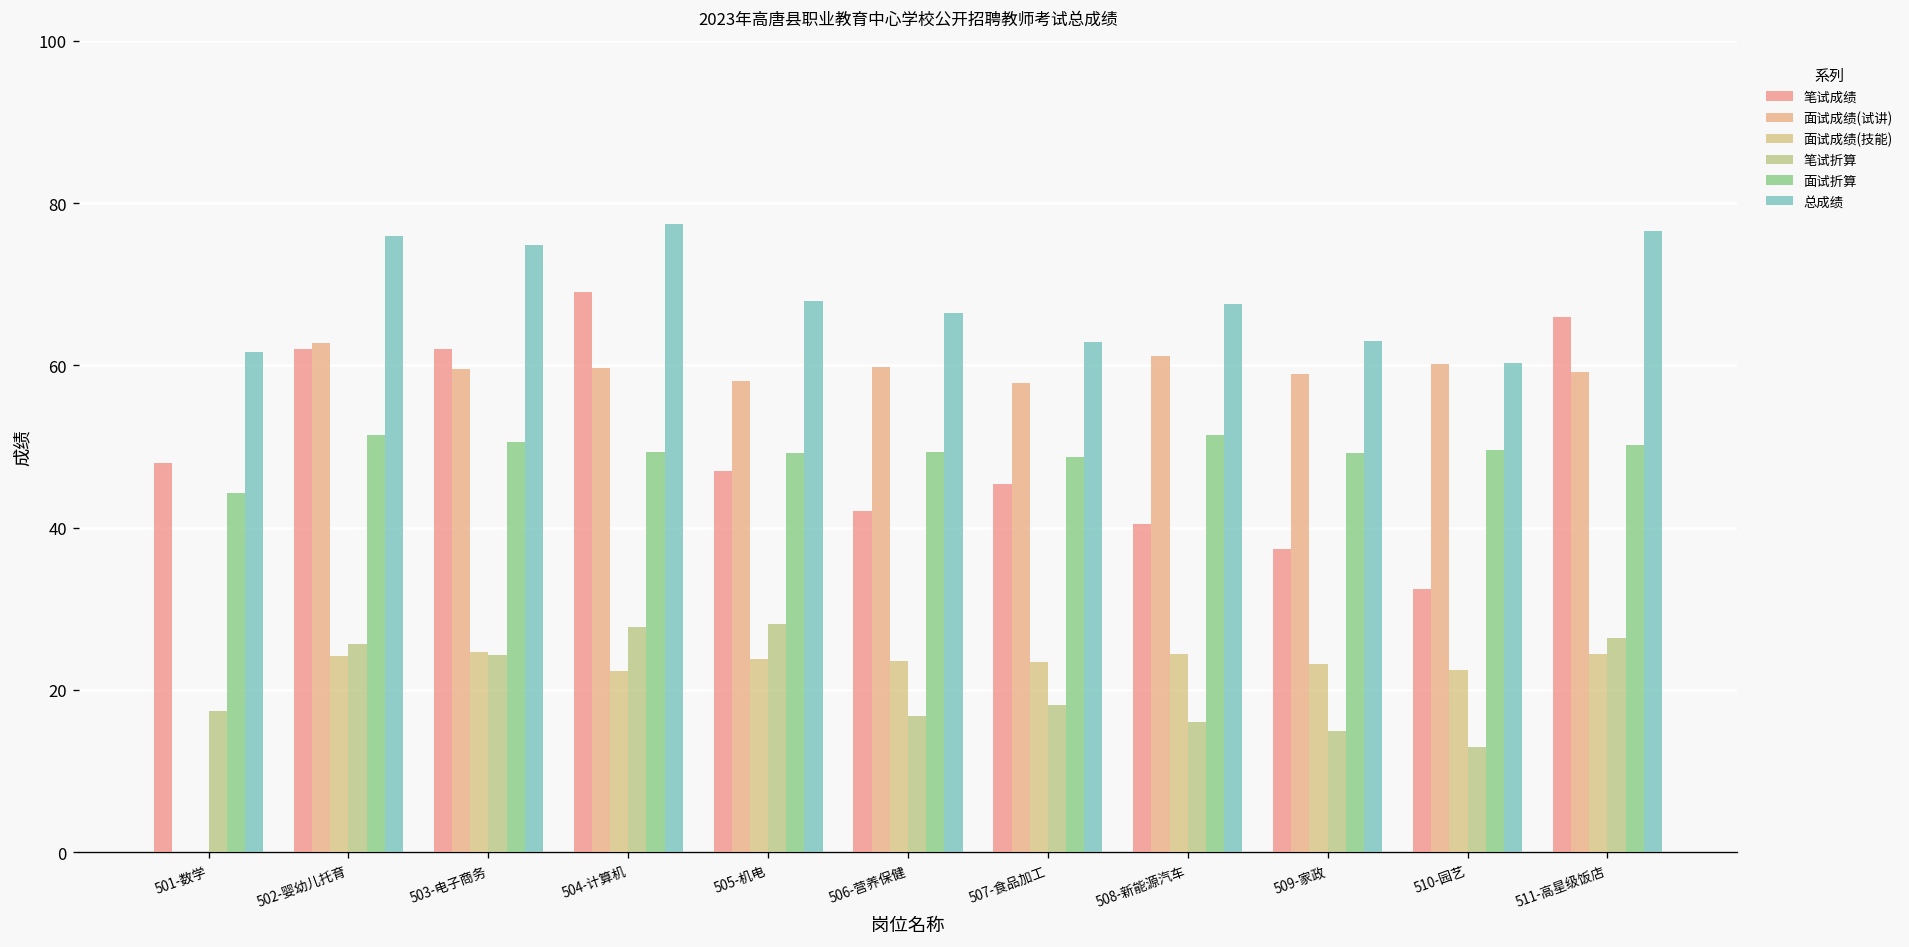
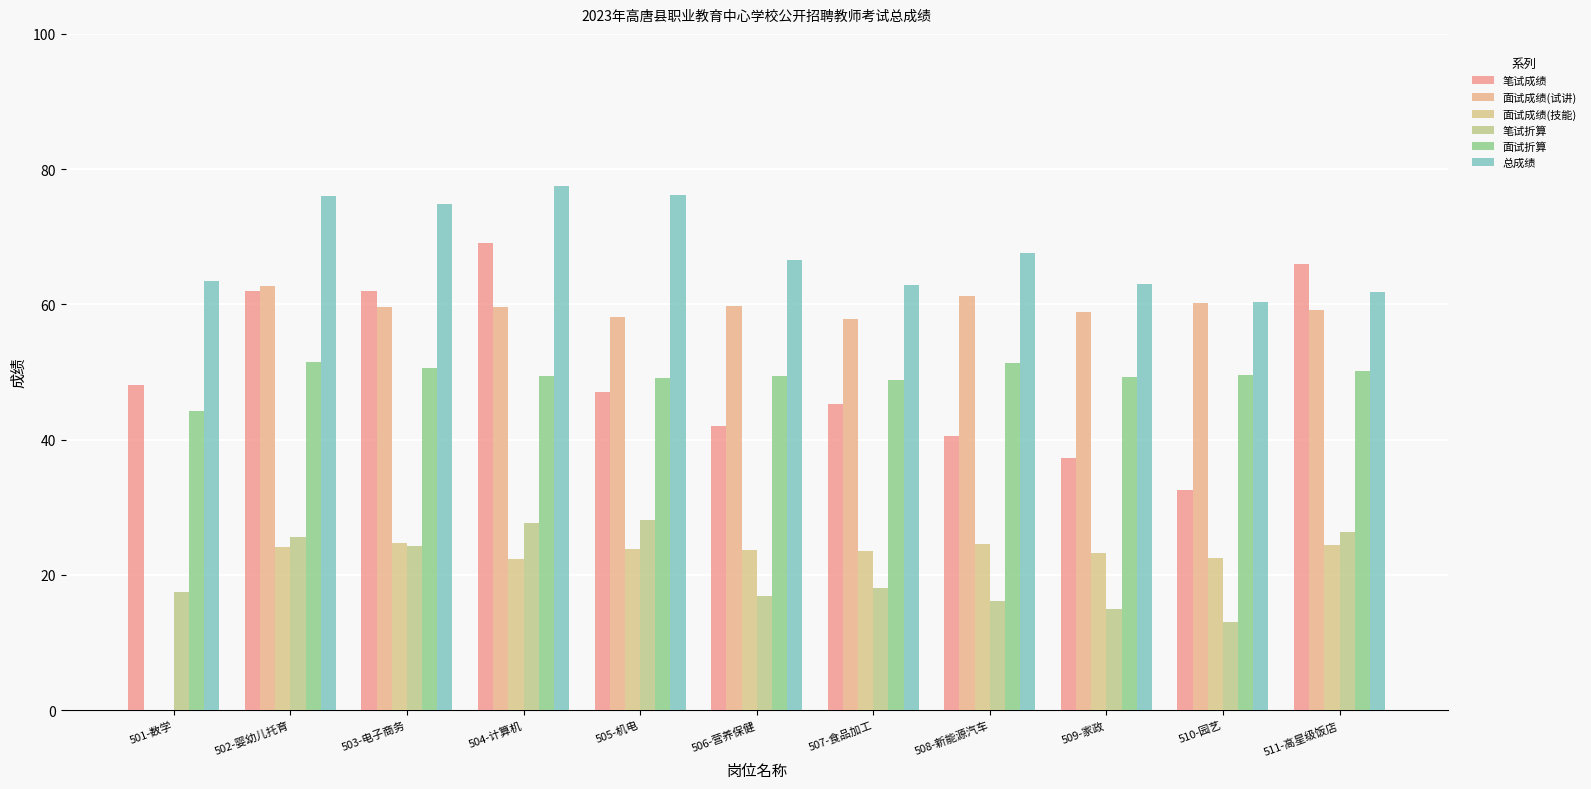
总成绩, 501-数学: 62 -> 63
总成绩, 505-机电: 68 -> 76
总成绩, 511-高星级饭店: 77 -> 62
